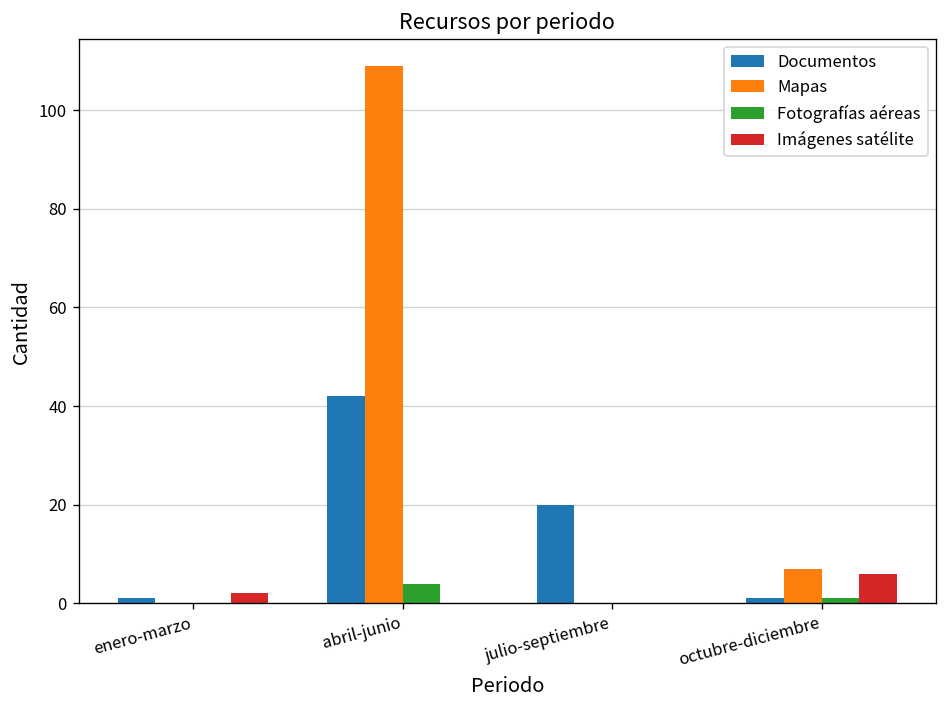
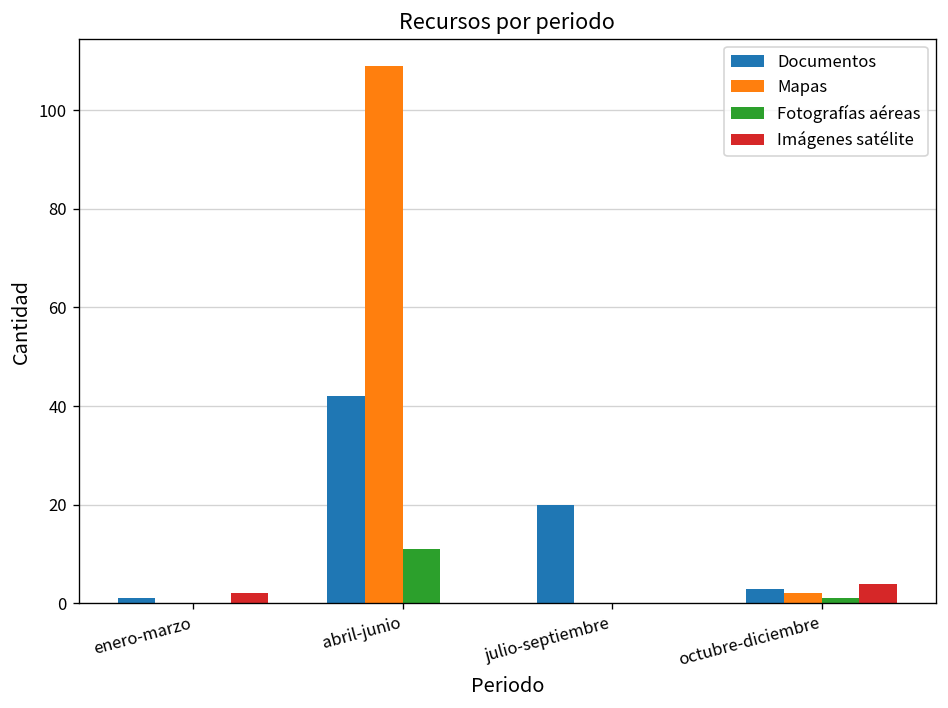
Fotografías aéreas, abril-junio: 4 -> 11
Documentos, octubre-diciembre: 1 -> 3
Mapas, octubre-diciembre: 7 -> 2
Imágenes satélite, octubre-diciembre: 6 -> 4
